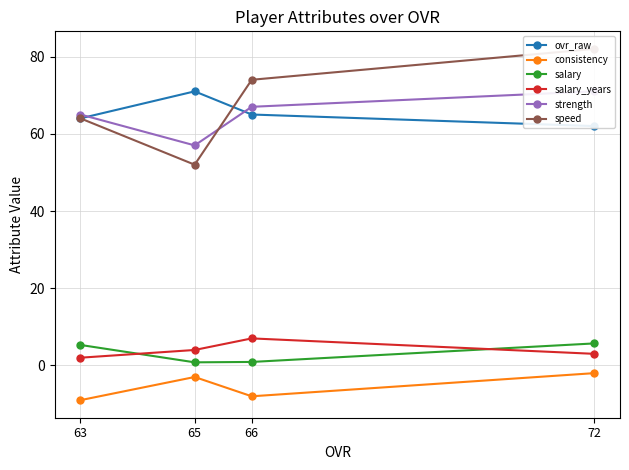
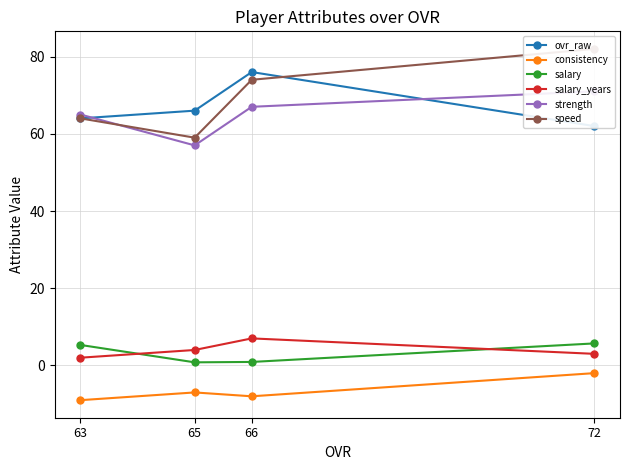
ovr_raw, 65: 71 -> 66
consistency, 65: -3 -> -7
speed, 65: 52 -> 59
ovr_raw, 66: 65 -> 76
